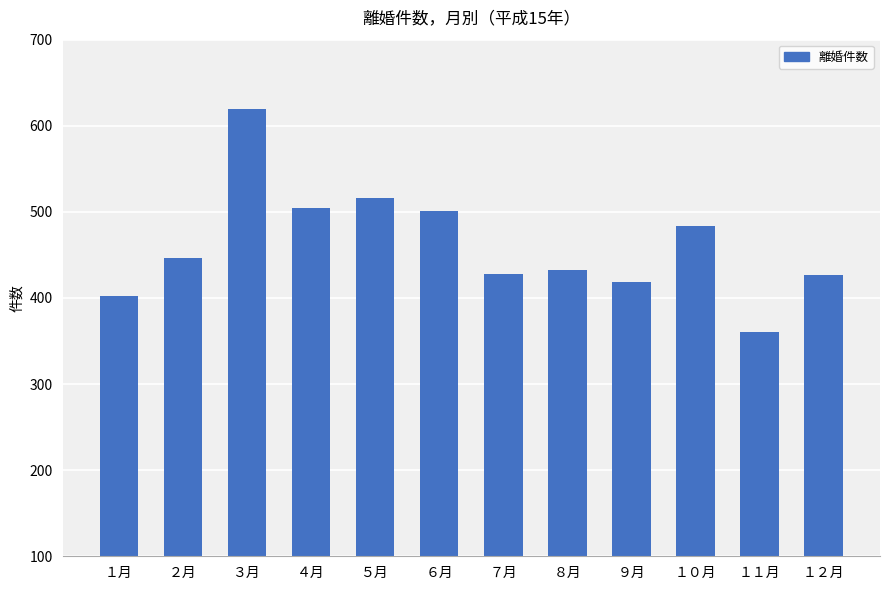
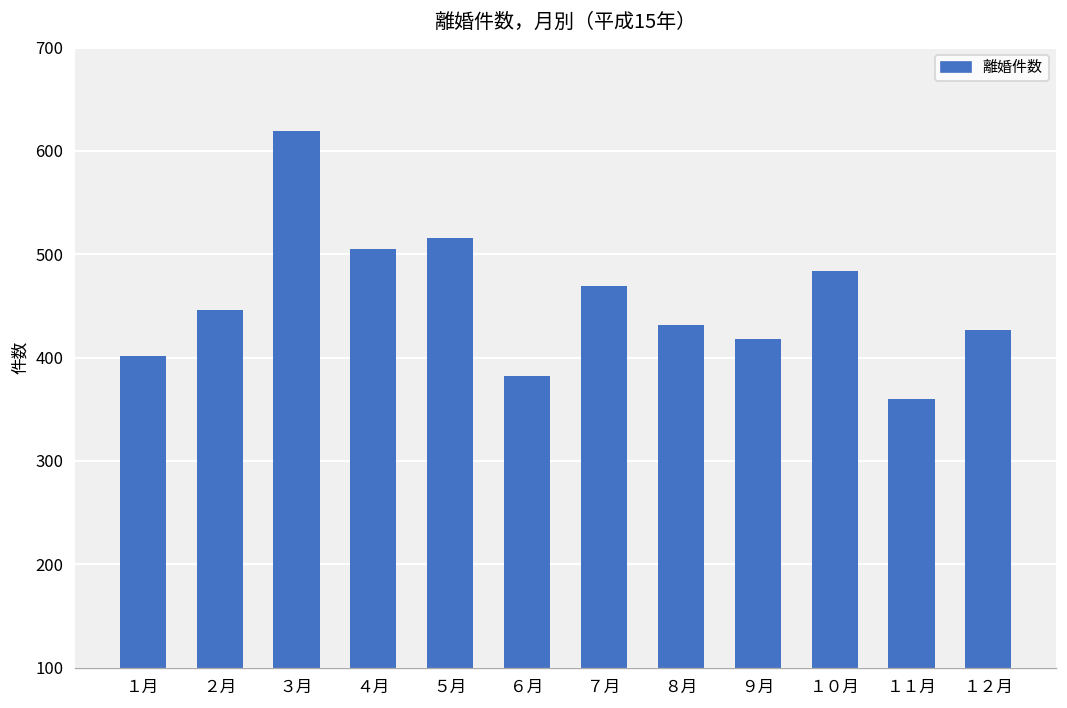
６月: 500 -> 380
７月: 430 -> 470
